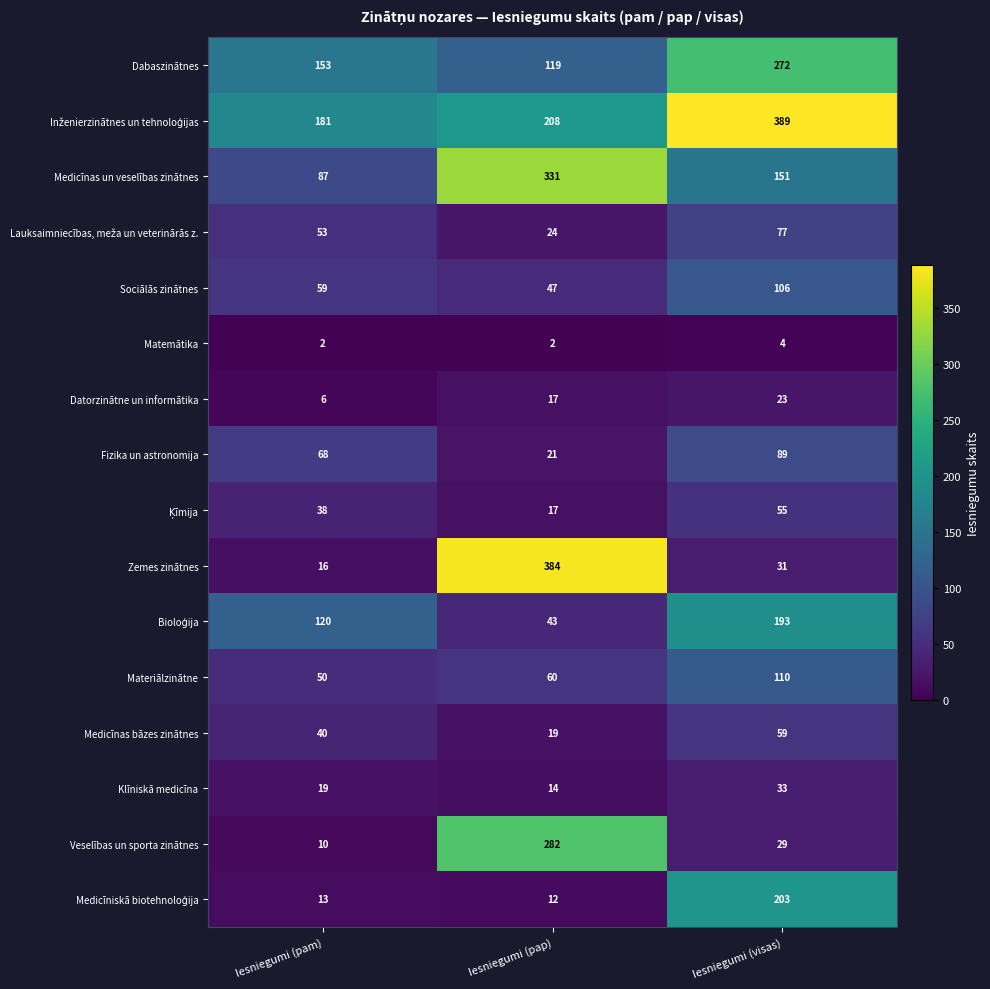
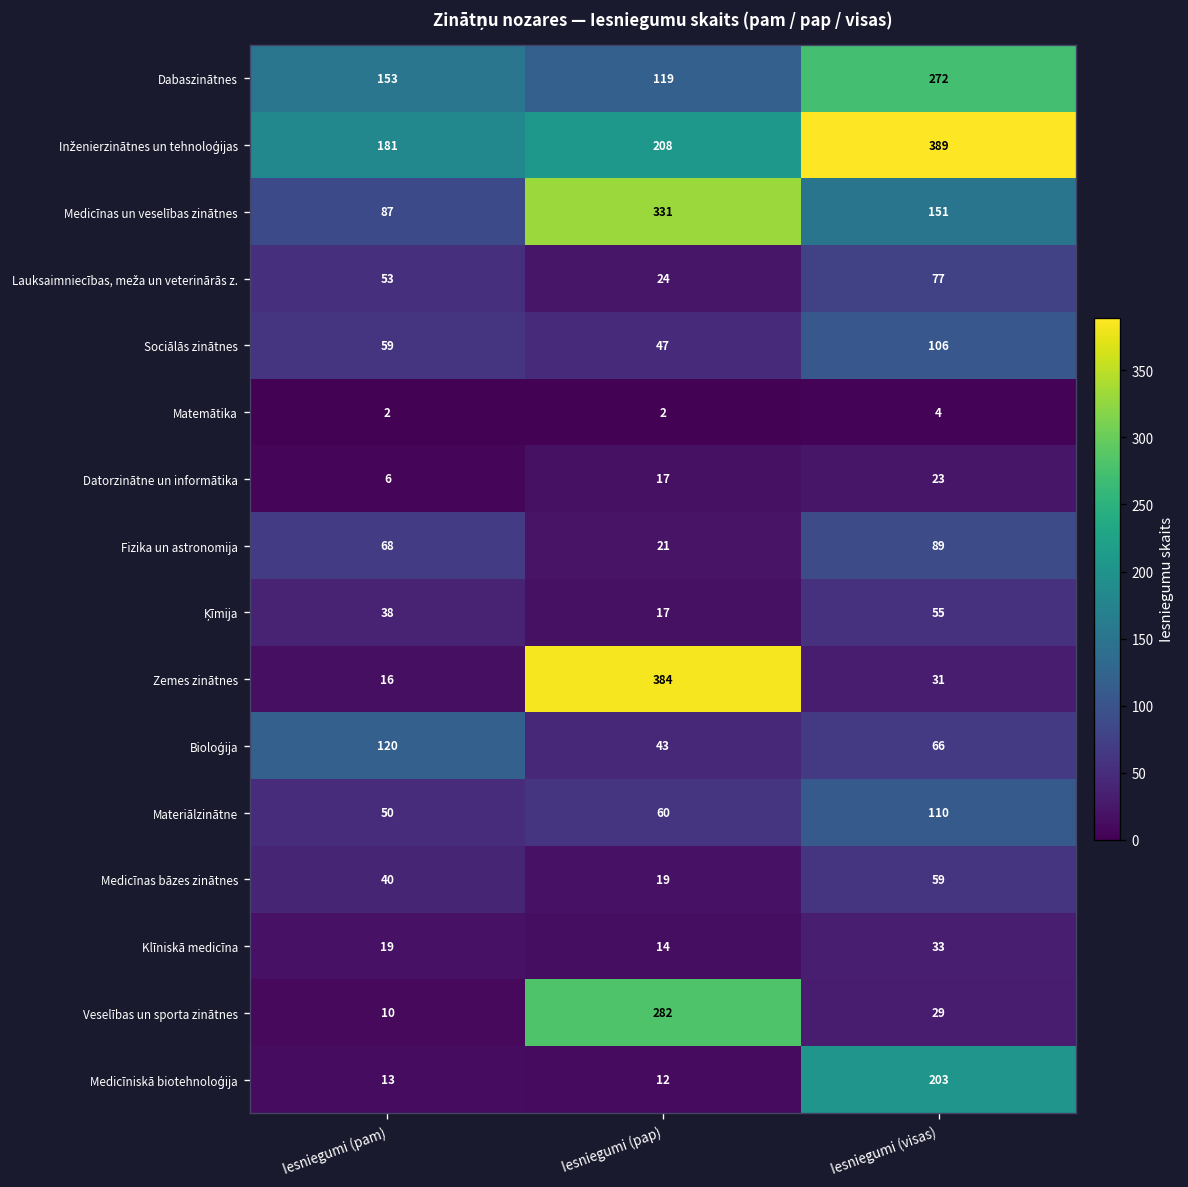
Bioloģija, Iesniegumi (visas): 193 -> 66
